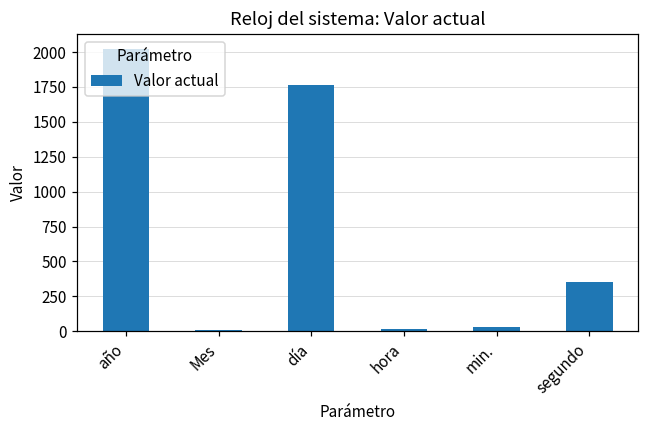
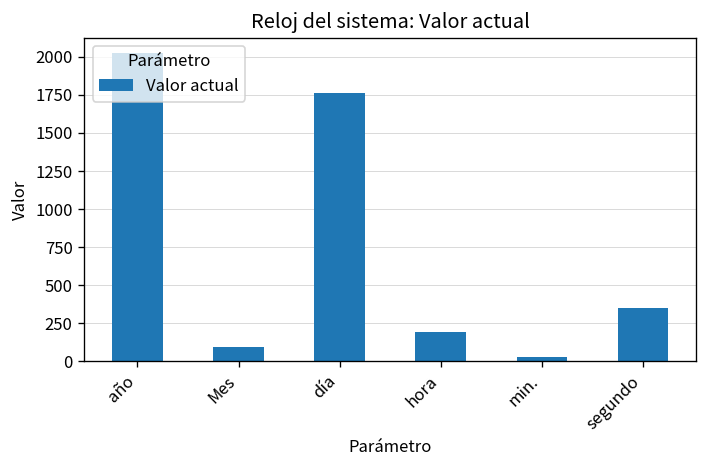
Mes: 10 -> 90
hora: 10 -> 190
